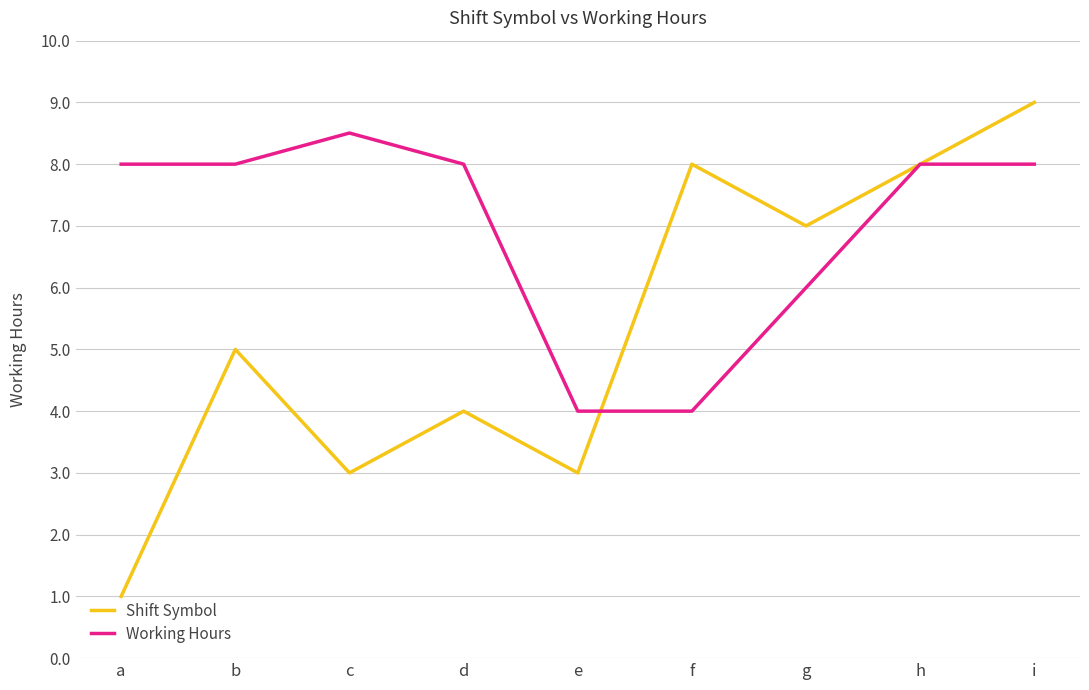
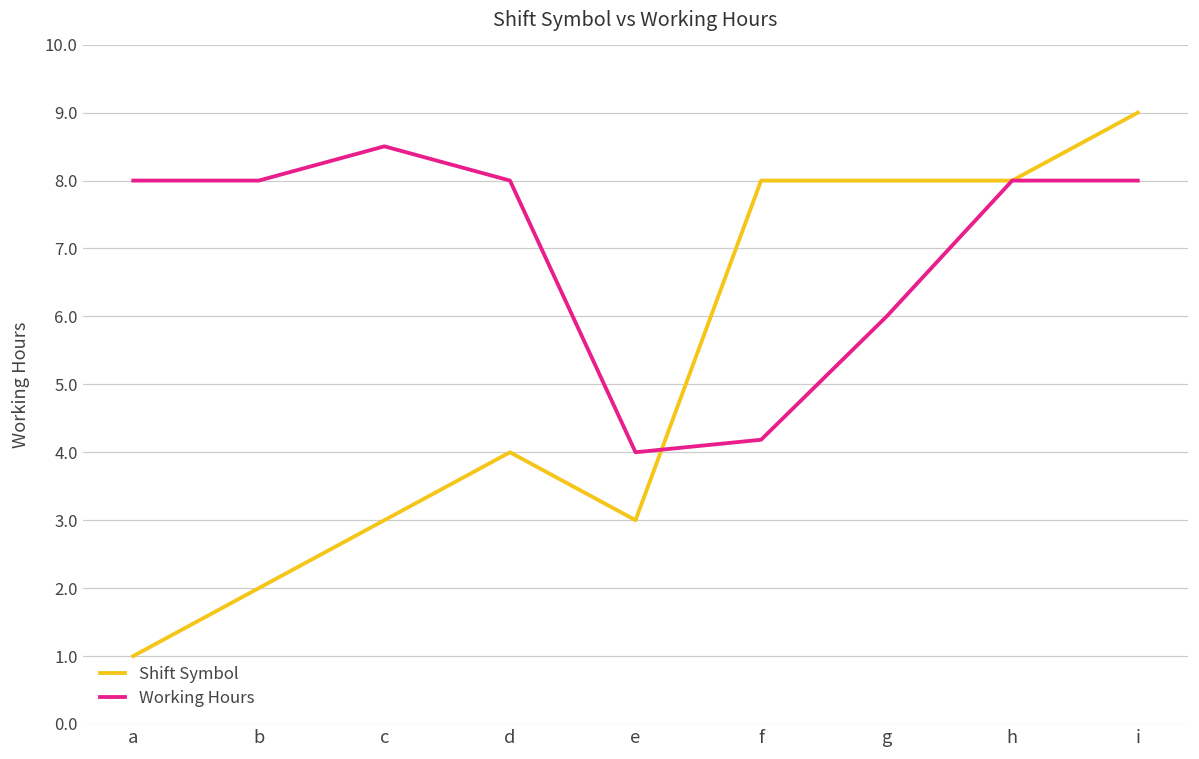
Shift Symbol, b: 5 -> 2
Working Hours, f: 4.0 -> 4.2
Shift Symbol, g: 7 -> 8
